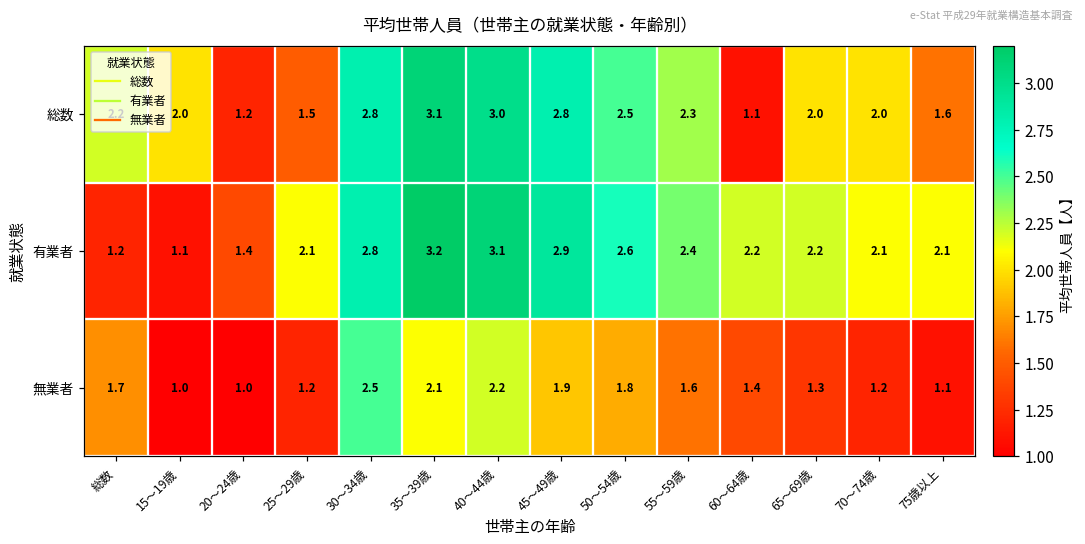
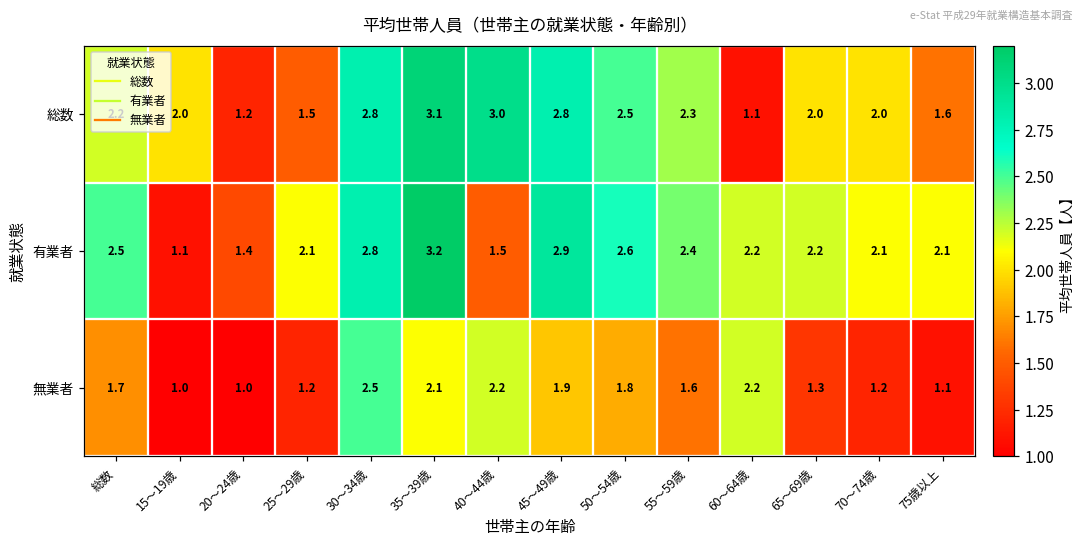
有業者, 総数: 1.2 -> 2.5
有業者, 40～44歳: 3.1 -> 1.5
無業者, 60～64歳: 1.4 -> 2.2
